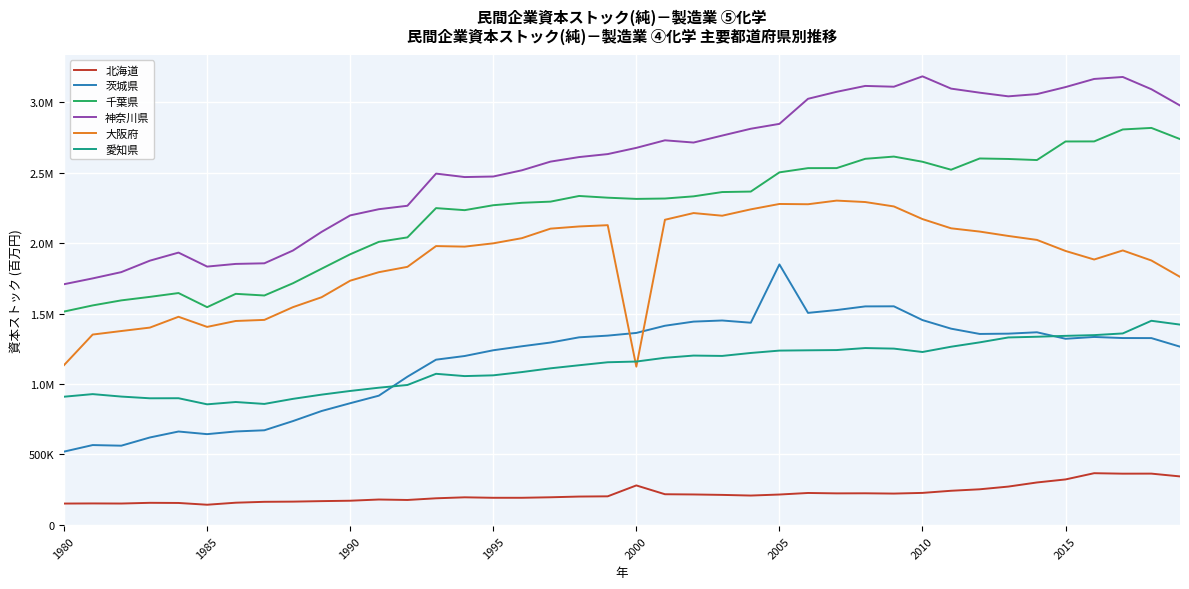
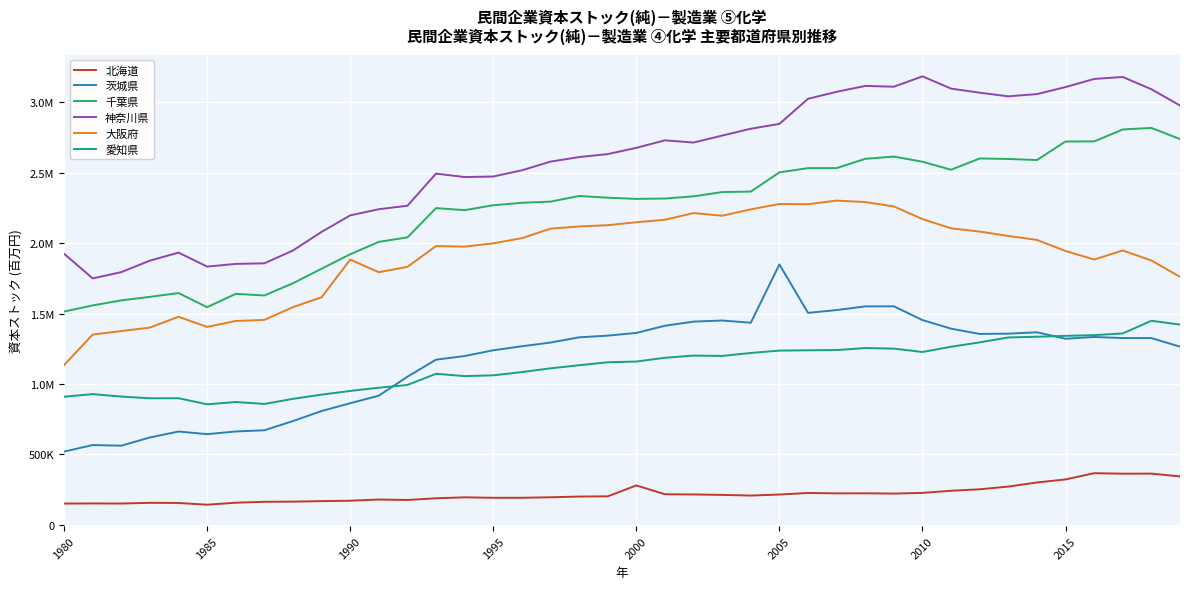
神奈川県, 1980: 1710000 -> 1920000
大阪府, 1990: 1730000 -> 1880000
大阪府, 2000: 1120000 -> 2150000
